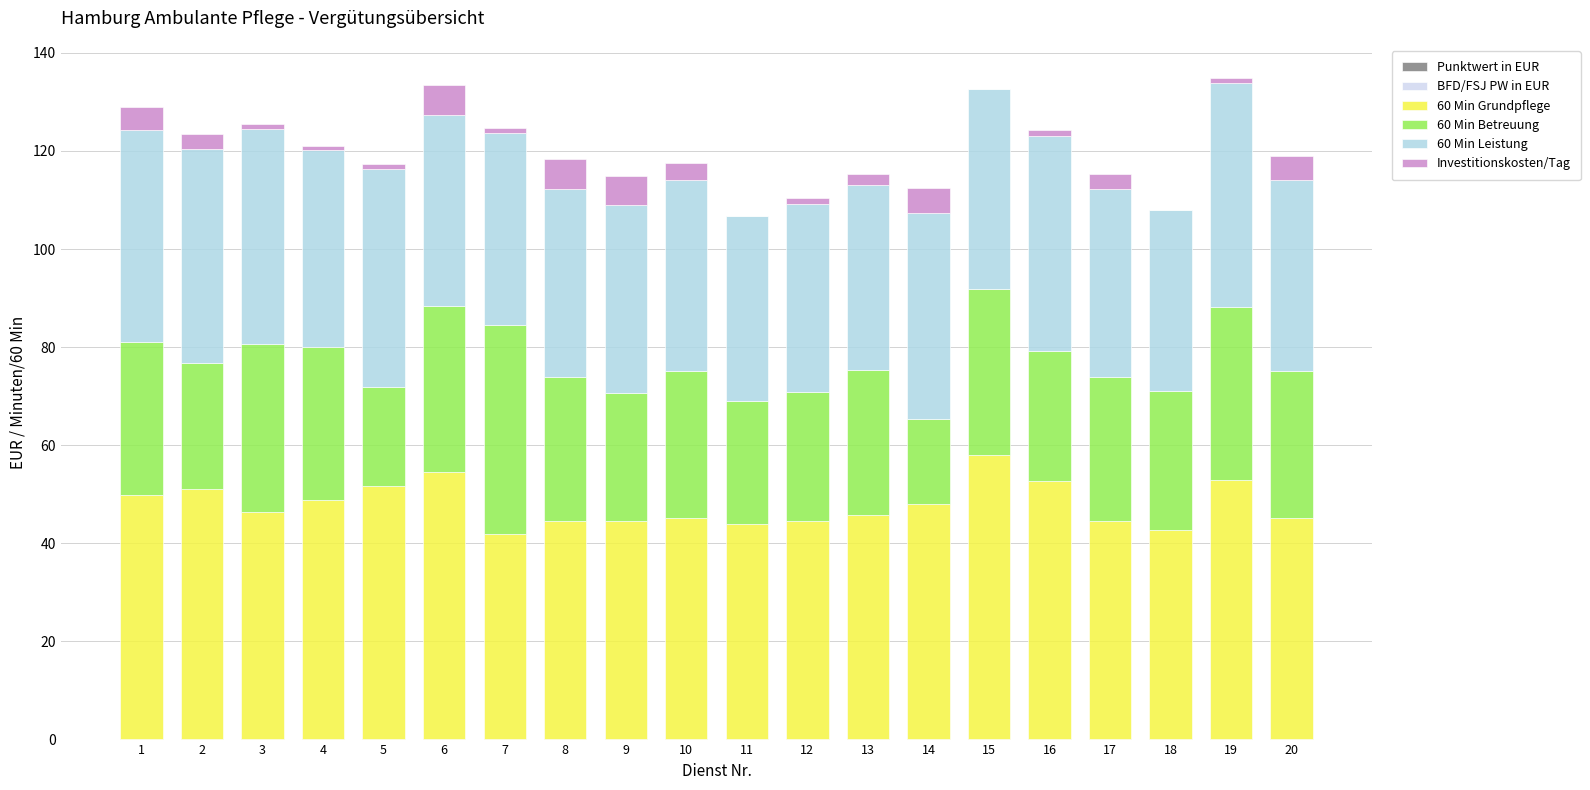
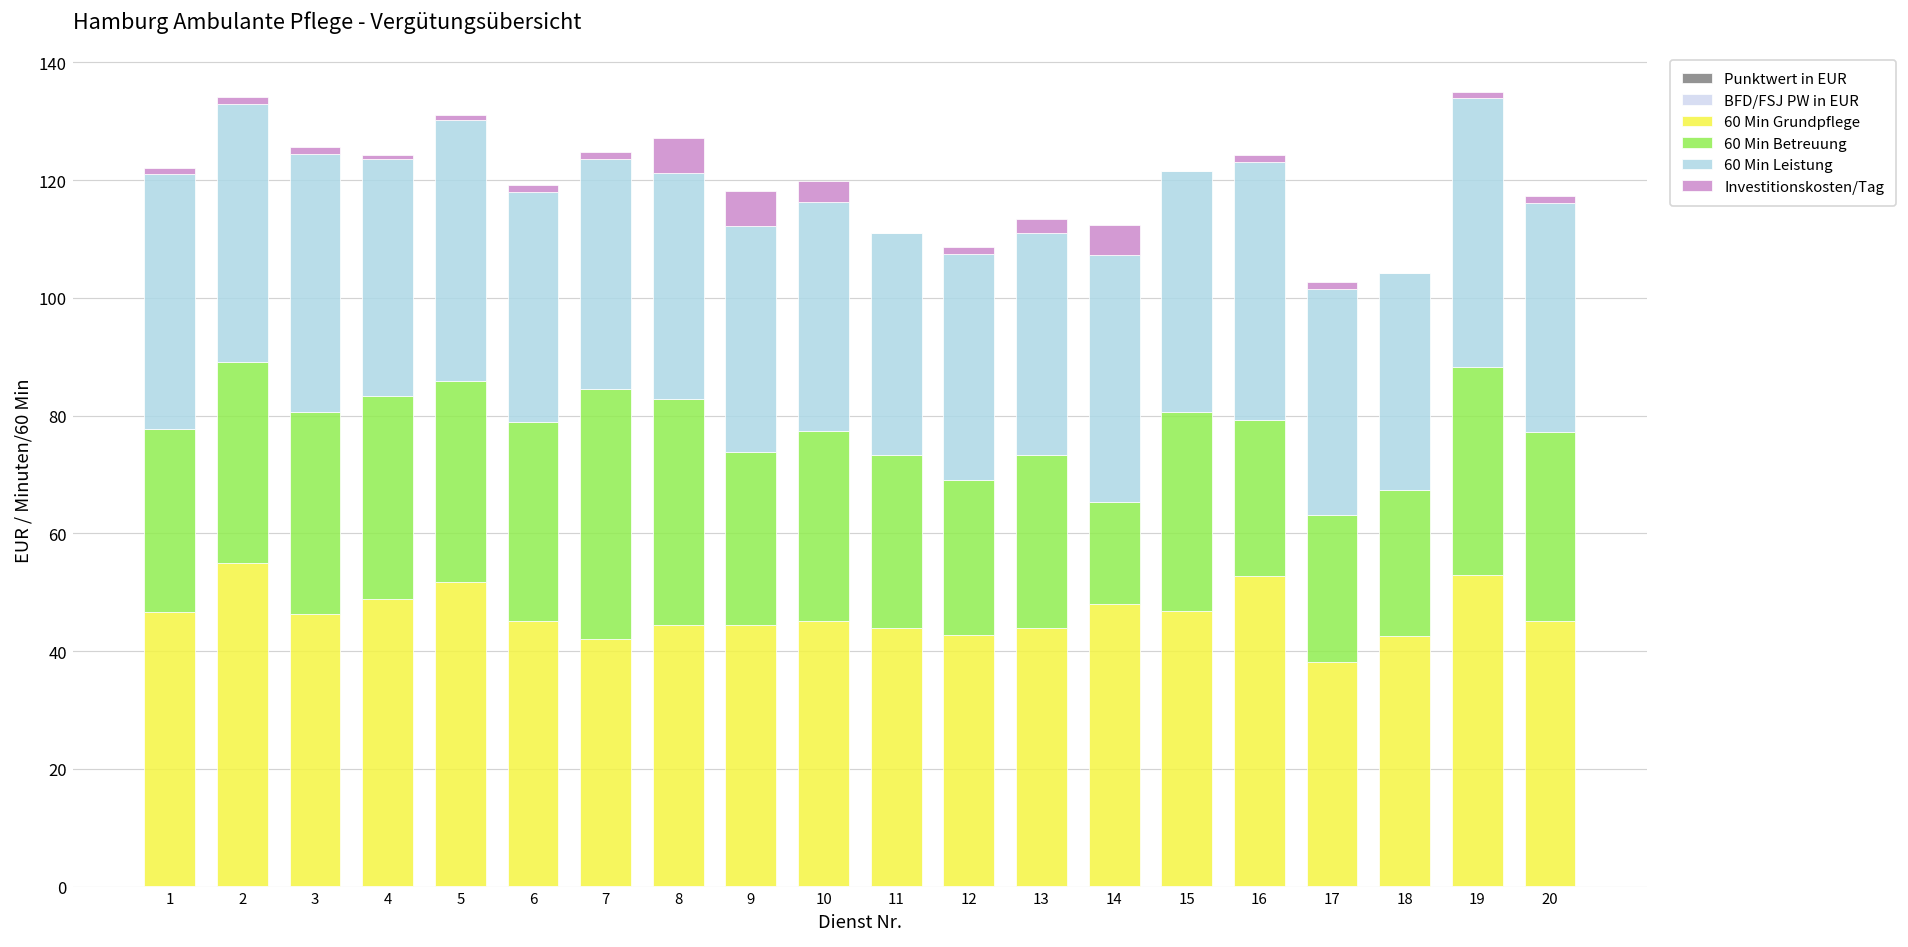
60 Min Grundpflege, 1: 50 -> 47
Investitionskosten/Tag, 1: 5 -> 1
60 Min Grundpflege, 2: 51 -> 55
60 Min Betreuung, 2: 26 -> 34
Investitionskosten/Tag, 2: 3 -> 1
60 Min Betreuung, 4: 31 -> 35
60 Min Betreuung, 5: 20 -> 34
60 Min Grundpflege, 6: 54 -> 45
Investitionskosten/Tag, 6: 6 -> 1
60 Min Betreuung, 8: 29 -> 38
60 Min Betreuung, 9: 26 -> 29
60 Min Betreuung, 10: 30 -> 32
60 Min Betreuung, 11: 25 -> 29
60 Min Grundpflege, 12: 44 -> 43
60 Min Grundpflege, 13: 46 -> 44
60 Min Grundpflege, 15: 58 -> 47
60 Min Grundpflege, 17: 44 -> 38
60 Min Betreuung, 17: 29 -> 25
Investitionskosten/Tag, 17: 3 -> 1
60 Min Betreuung, 18: 28 -> 25
60 Min Betreuung, 20: 30 -> 32
Investitionskosten/Tag, 20: 5 -> 1
